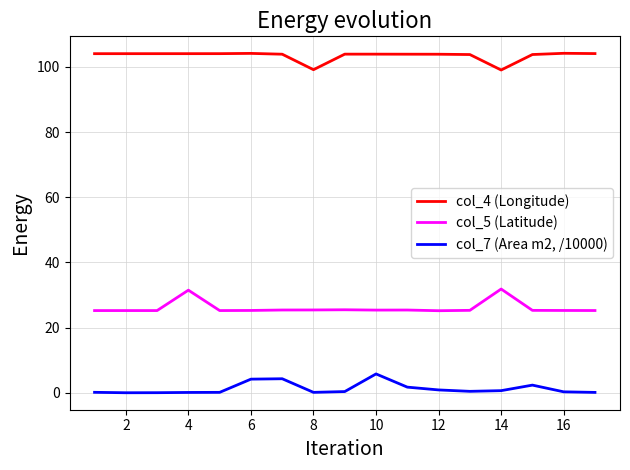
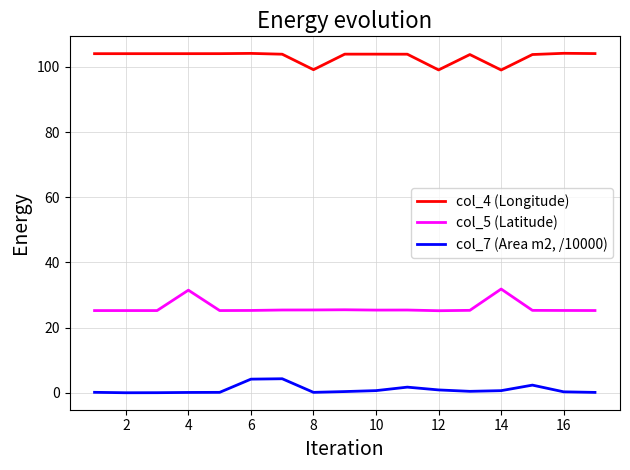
col_7 (Area m2, /10000), 10: 6 -> 1
col_4 (Longitude), 12: 104 -> 99
